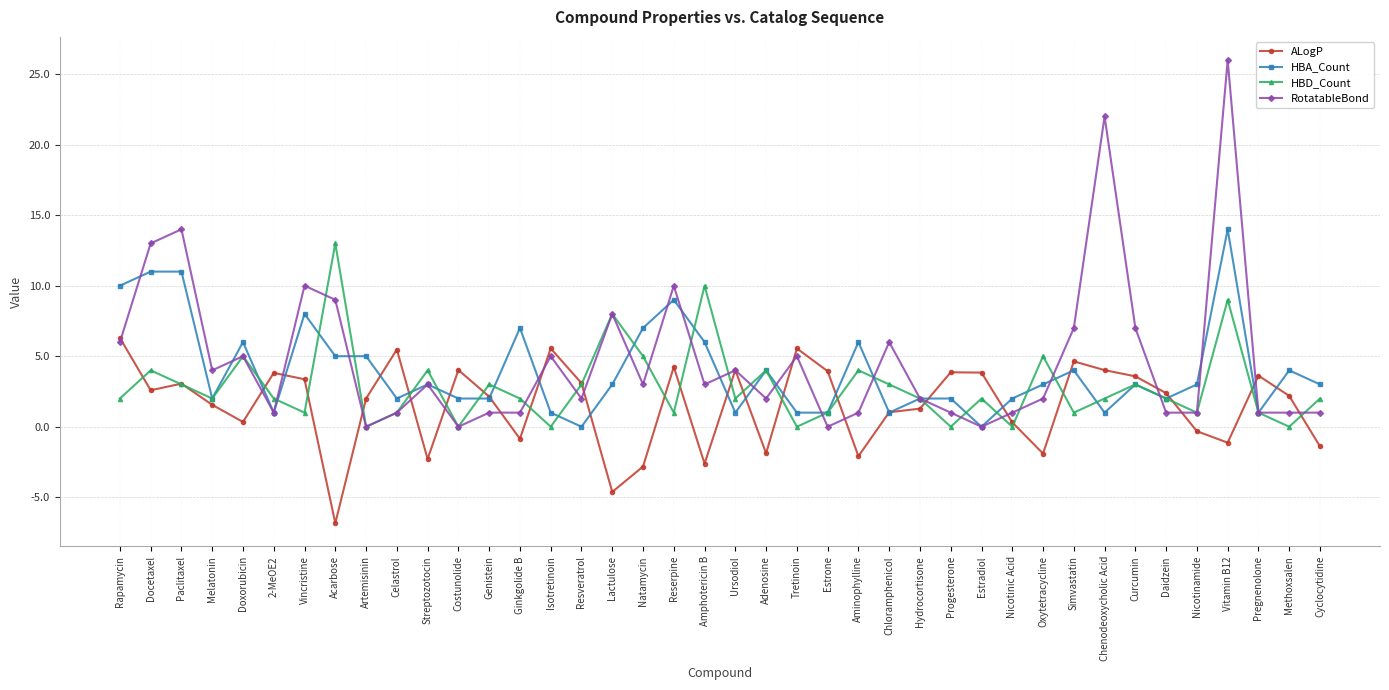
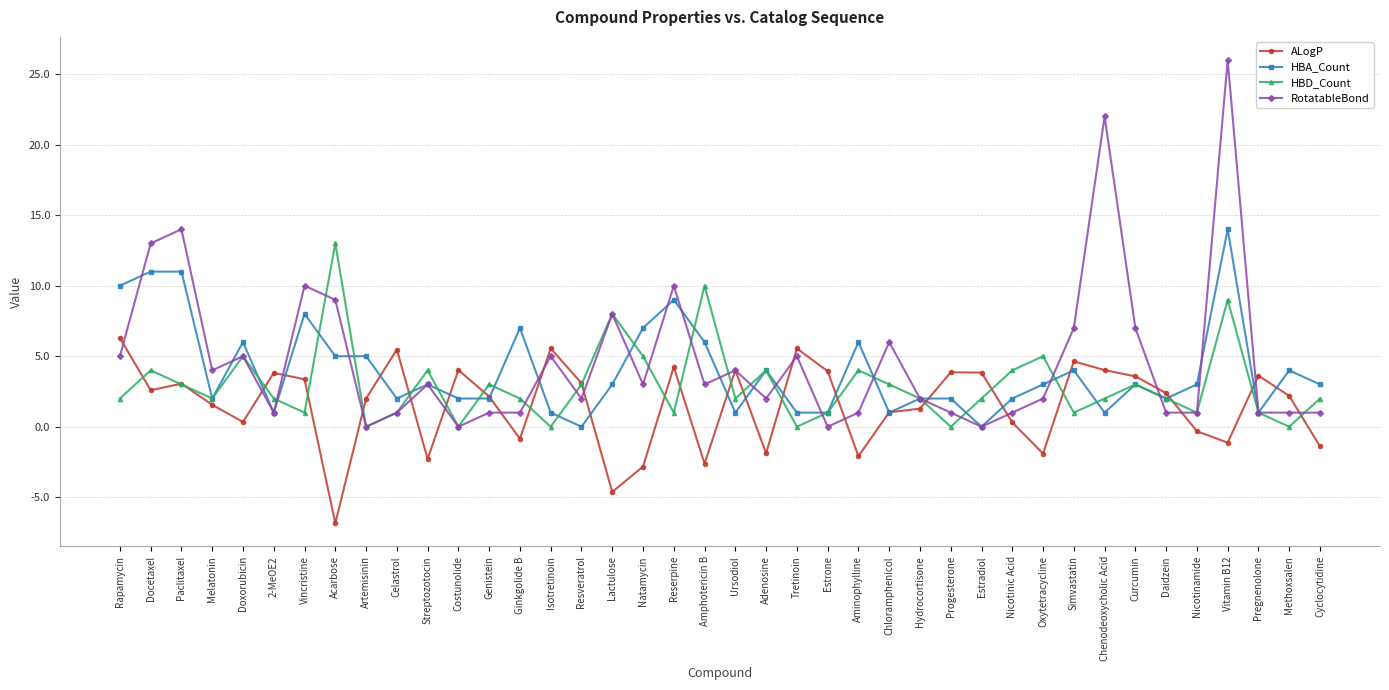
RotatableBond, Rapamycin: 6 -> 5
HBD_Count, Nicotinic Acid: 0 -> 4
